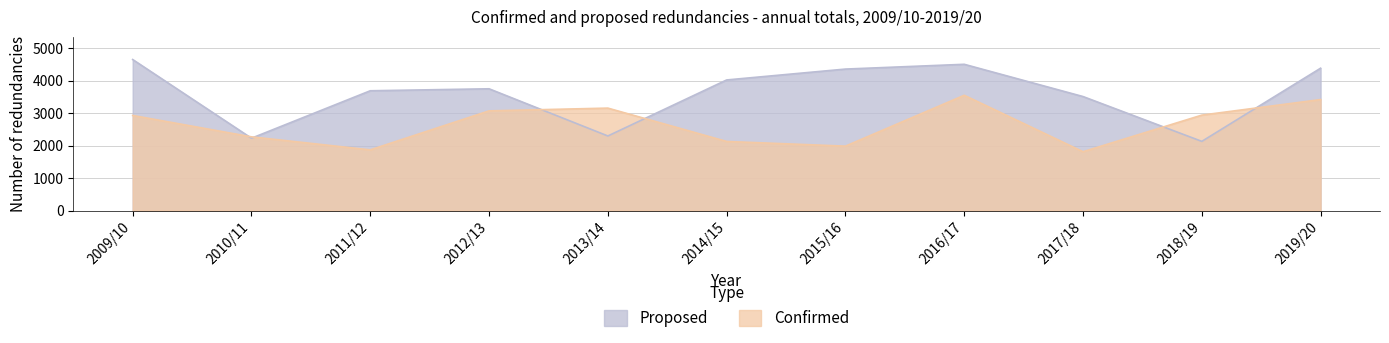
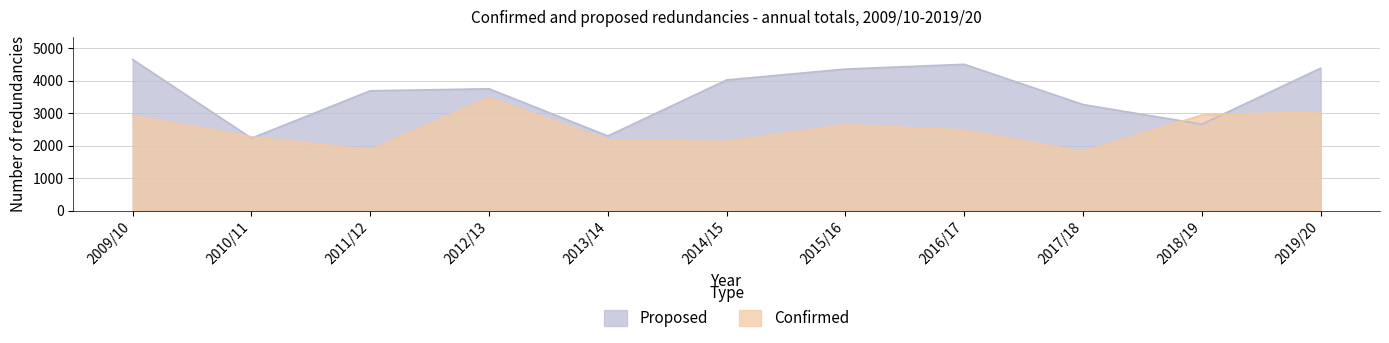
Confirmed, 2012/13: 3100 -> 3500
Confirmed, 2013/14: 3200 -> 2200
Confirmed, 2015/16: 2000 -> 2600
Confirmed, 2016/17: 3600 -> 2500
Proposed, 2017/18: 3500 -> 3300
Proposed, 2018/19: 2100 -> 2700
Confirmed, 2019/20: 3400 -> 3000
